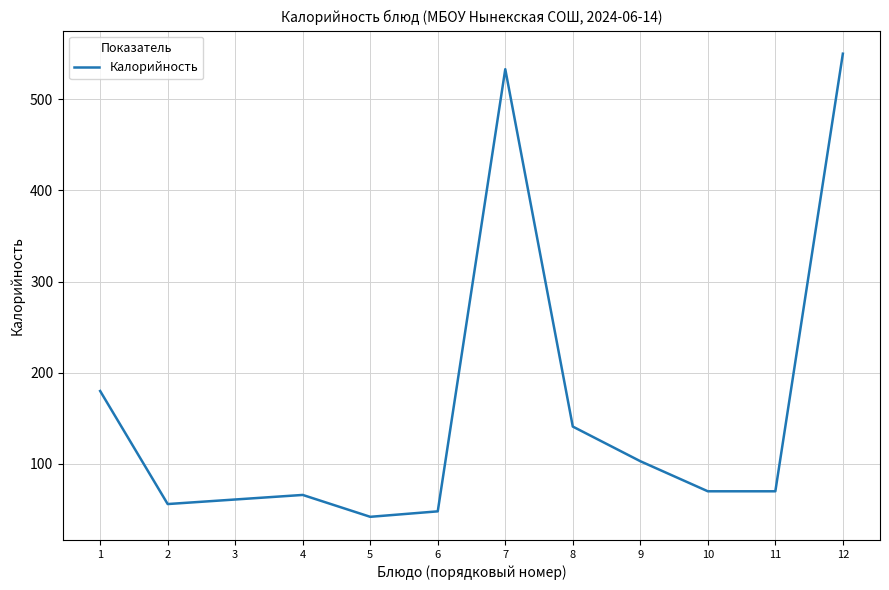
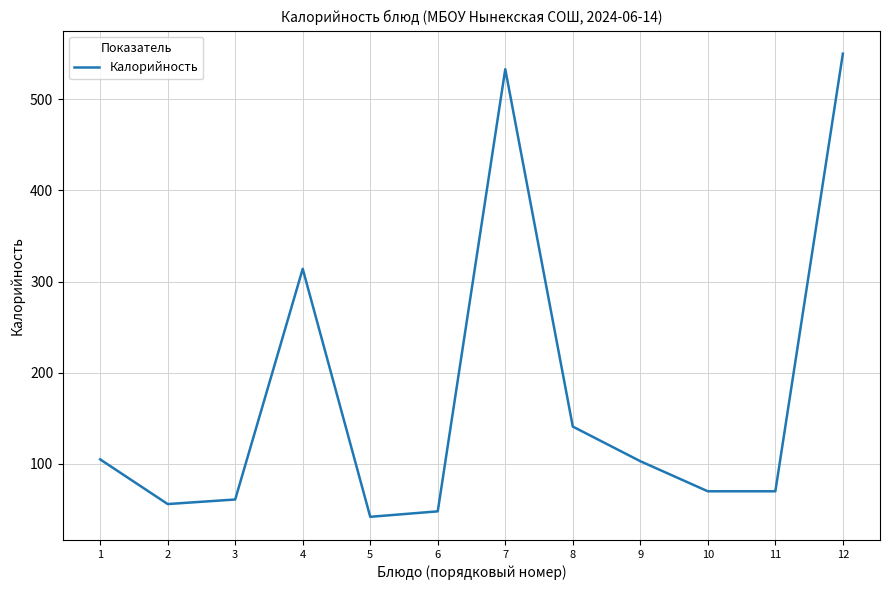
1: 180 -> 110
4: 70 -> 310
